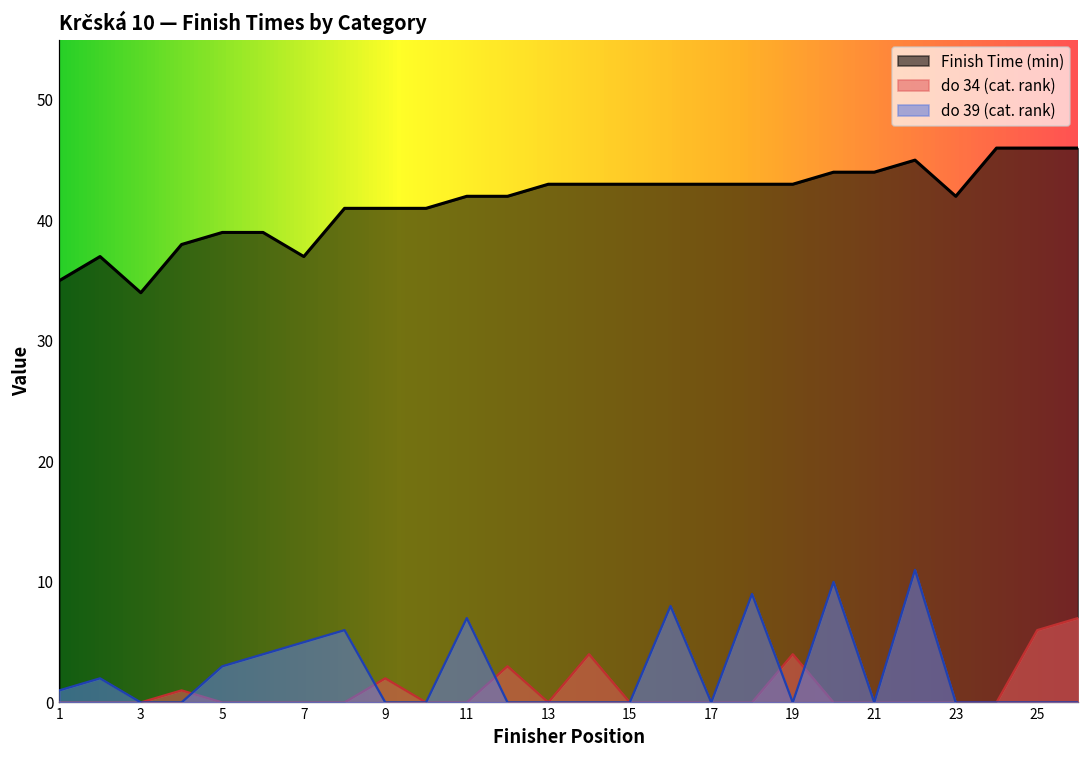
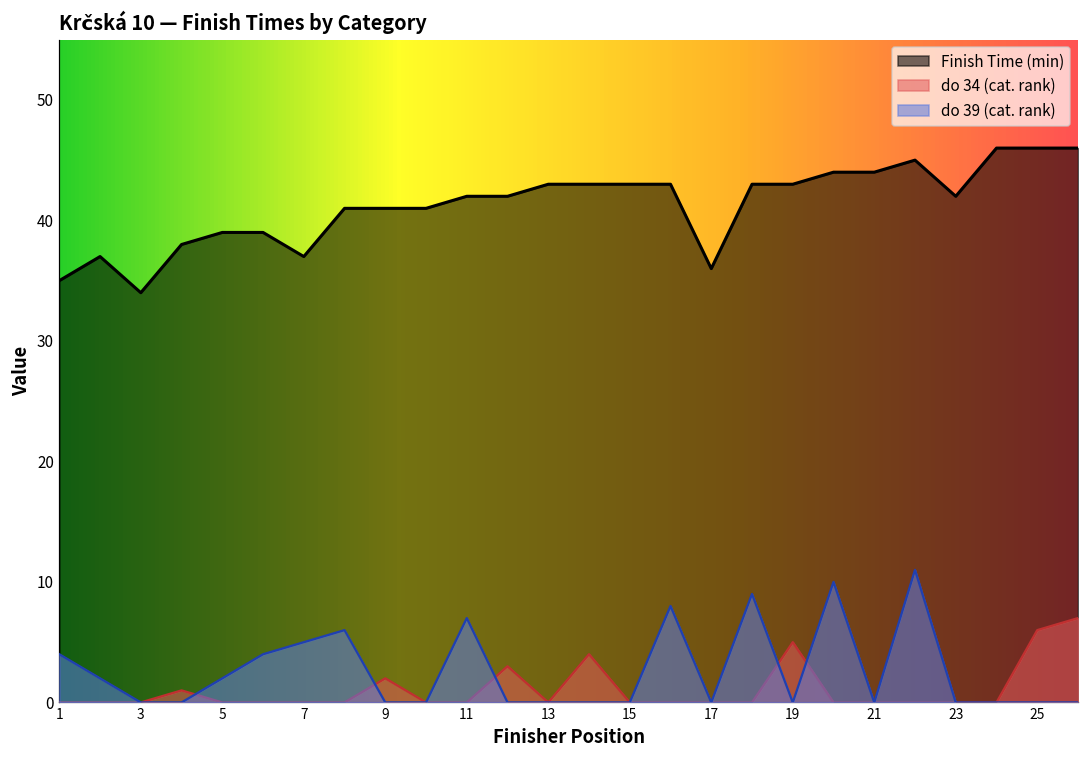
do 39 (cat. rank), 1: 1 -> 4
do 39 (cat. rank), 5: 3 -> 2
Finish Time (min), 17: 43 -> 36
do 34 (cat. rank), 19: 4 -> 5
